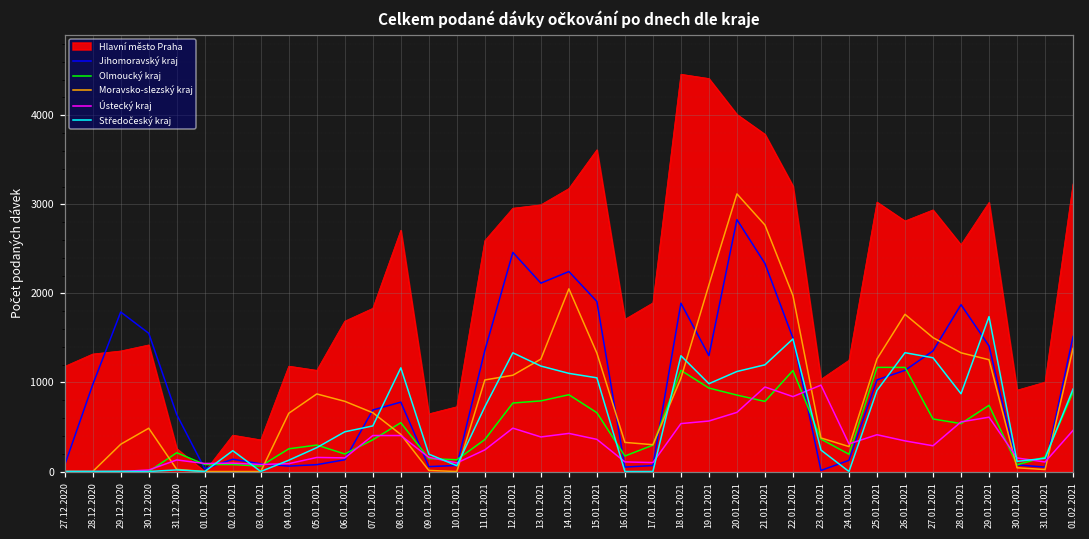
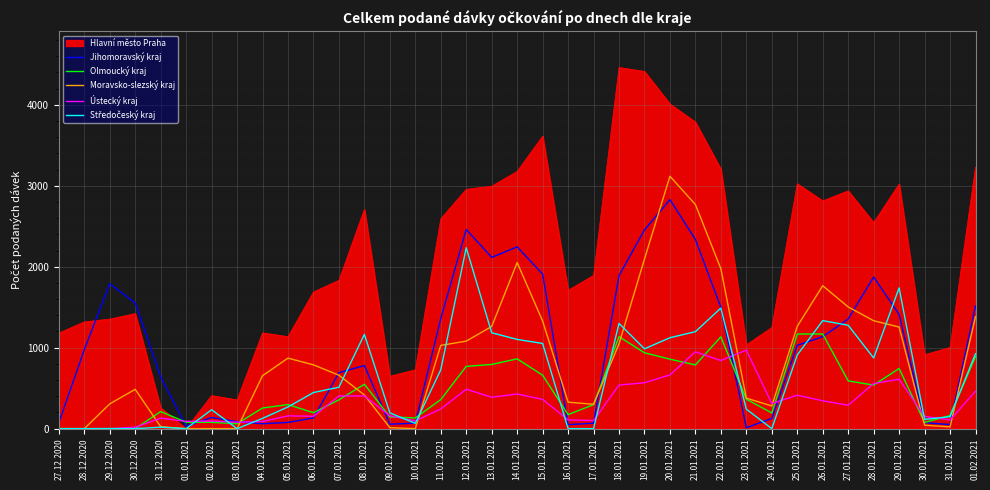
Středočeský kraj, 12.01.2021: 1300 -> 2200
Jihomoravský kraj, 19.01.2021: 1300 -> 2500
